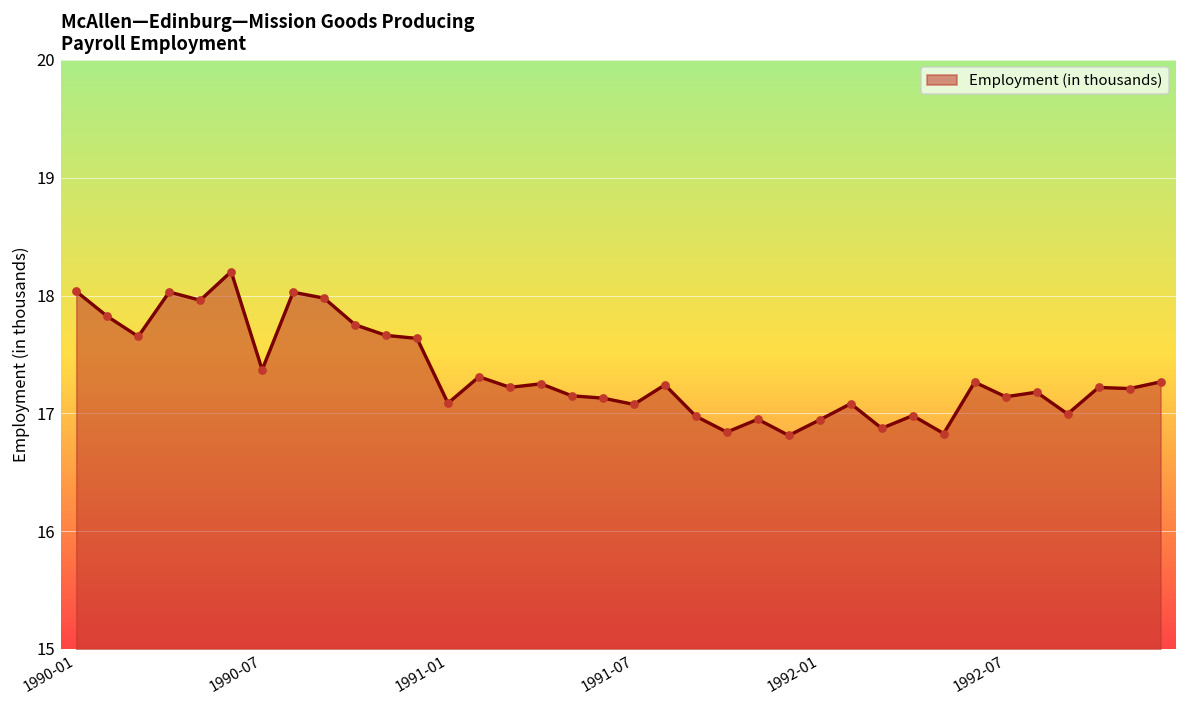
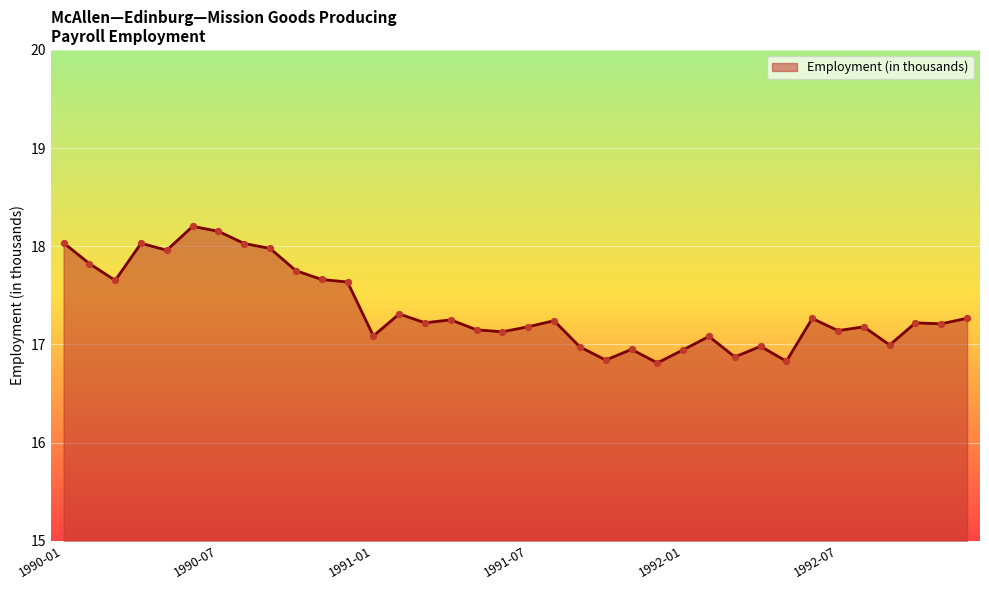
1990-07: 17.4 -> 18.2
1991-07: 17.1 -> 17.2
